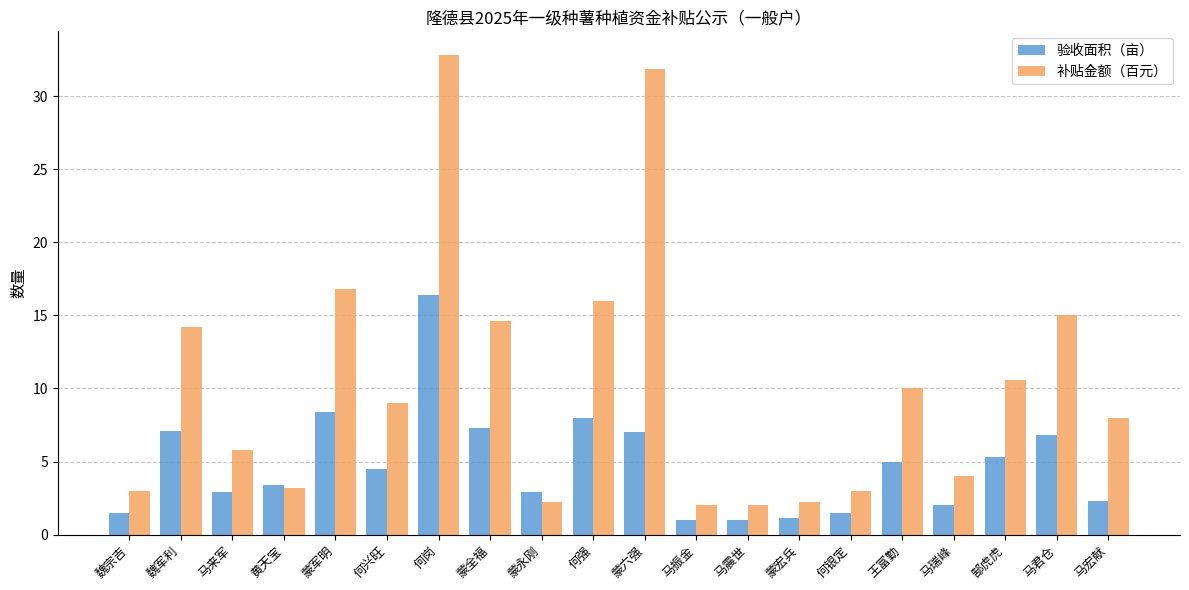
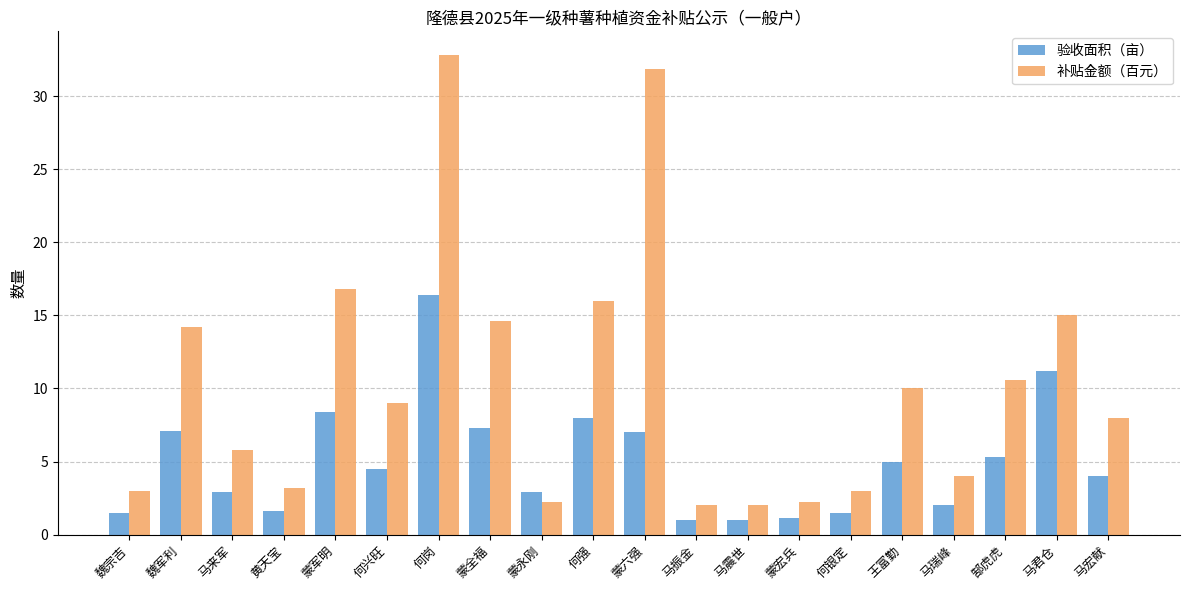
验收面积（亩）, 黄天宝: 3.4 -> 1.6
验收面积（亩）, 马君仓: 6.8 -> 11.2
验收面积（亩）, 马宏献: 2.3 -> 4.0
